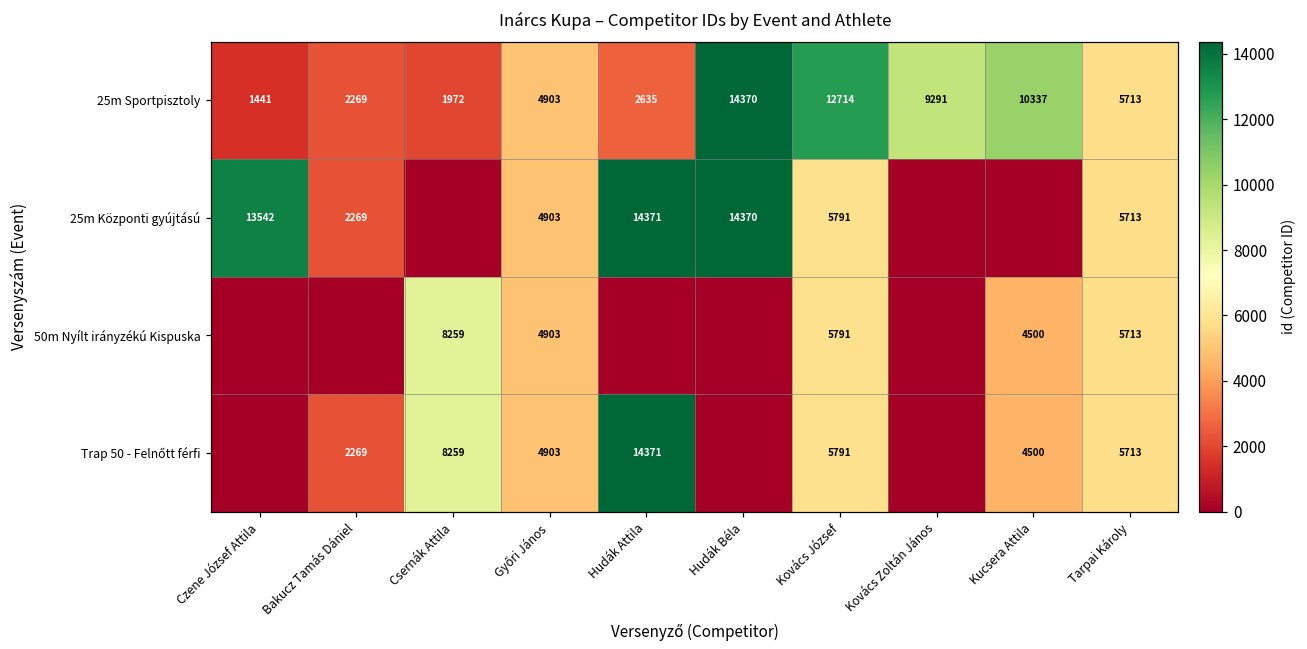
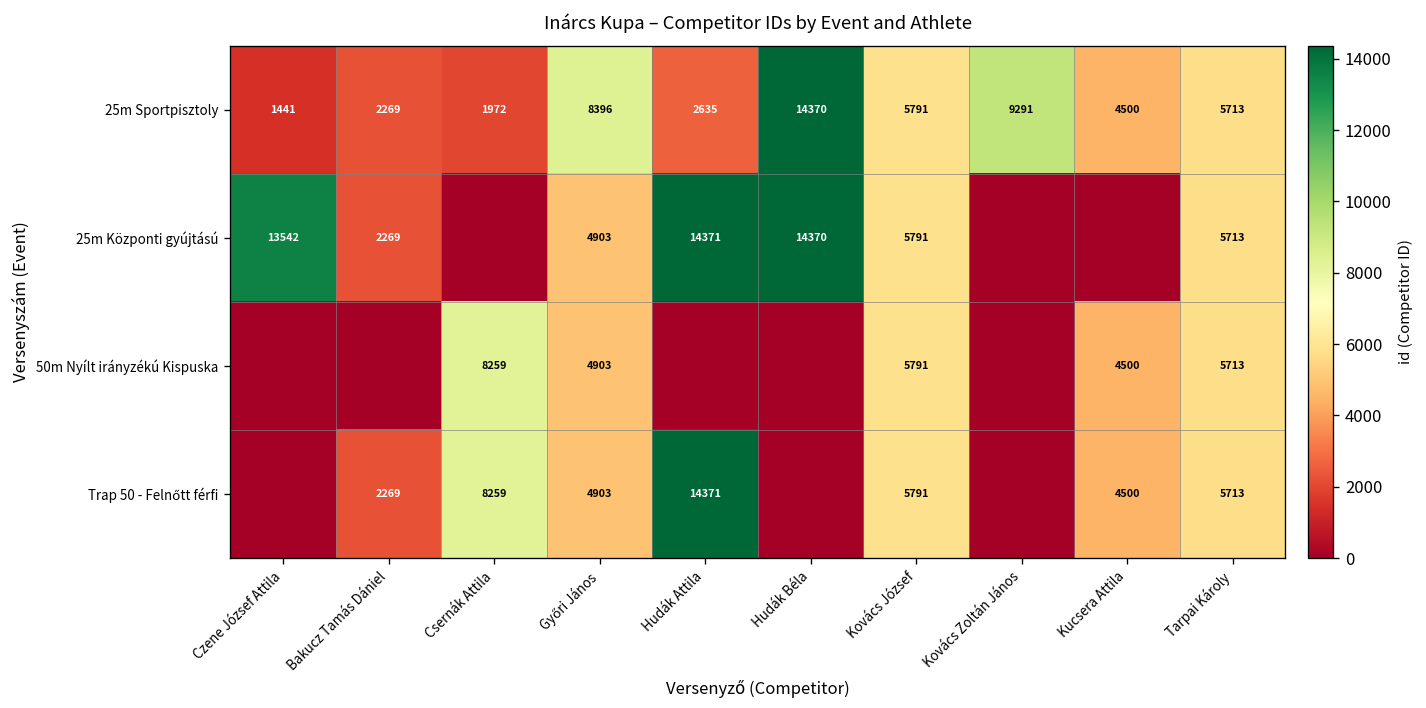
25m Sportpisztoly, Győri János: 4903 -> 8396
25m Sportpisztoly, Kovács József: 12714 -> 5791
25m Sportpisztoly, Kucsera Attila: 10337 -> 4500
